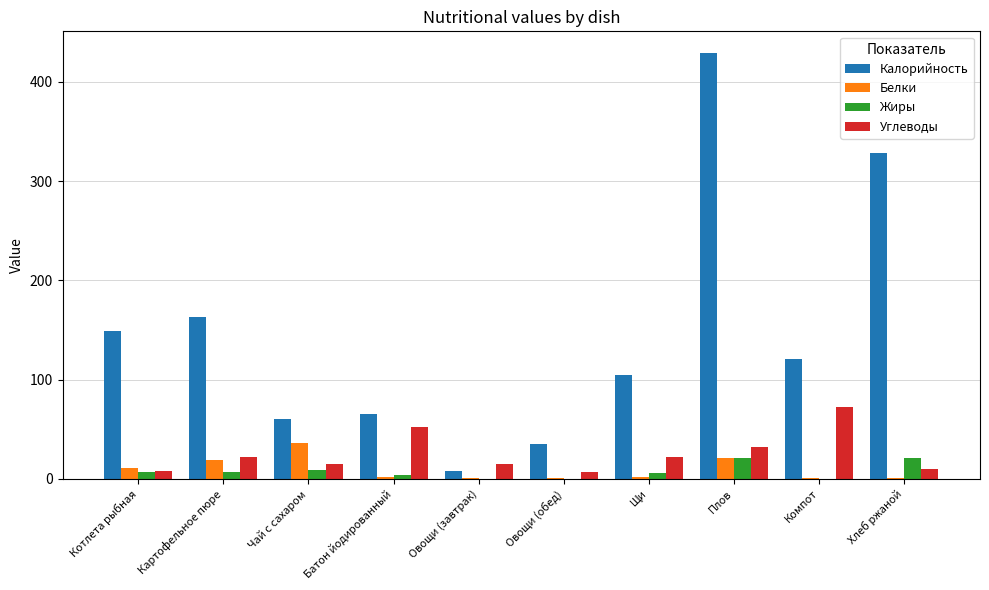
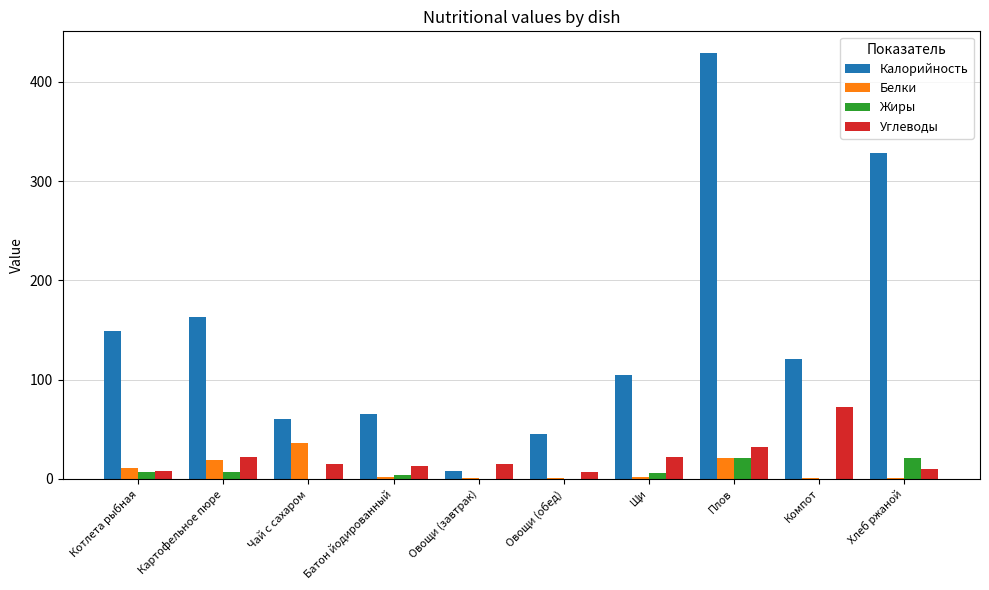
Жиры, Чай с сахаром: 10 -> 0
Углеводы, Батон йодированный: 50 -> 10
Калорийность, Овощи (обед): 30 -> 50
